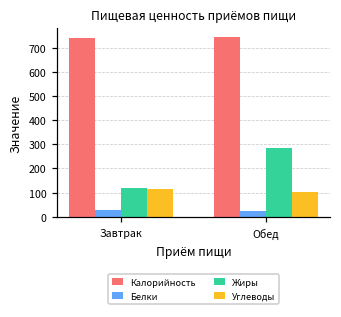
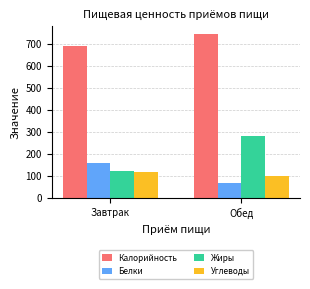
Калорийность, Завтрак: 740 -> 690
Белки, Завтрак: 30 -> 160
Белки, Обед: 30 -> 70
